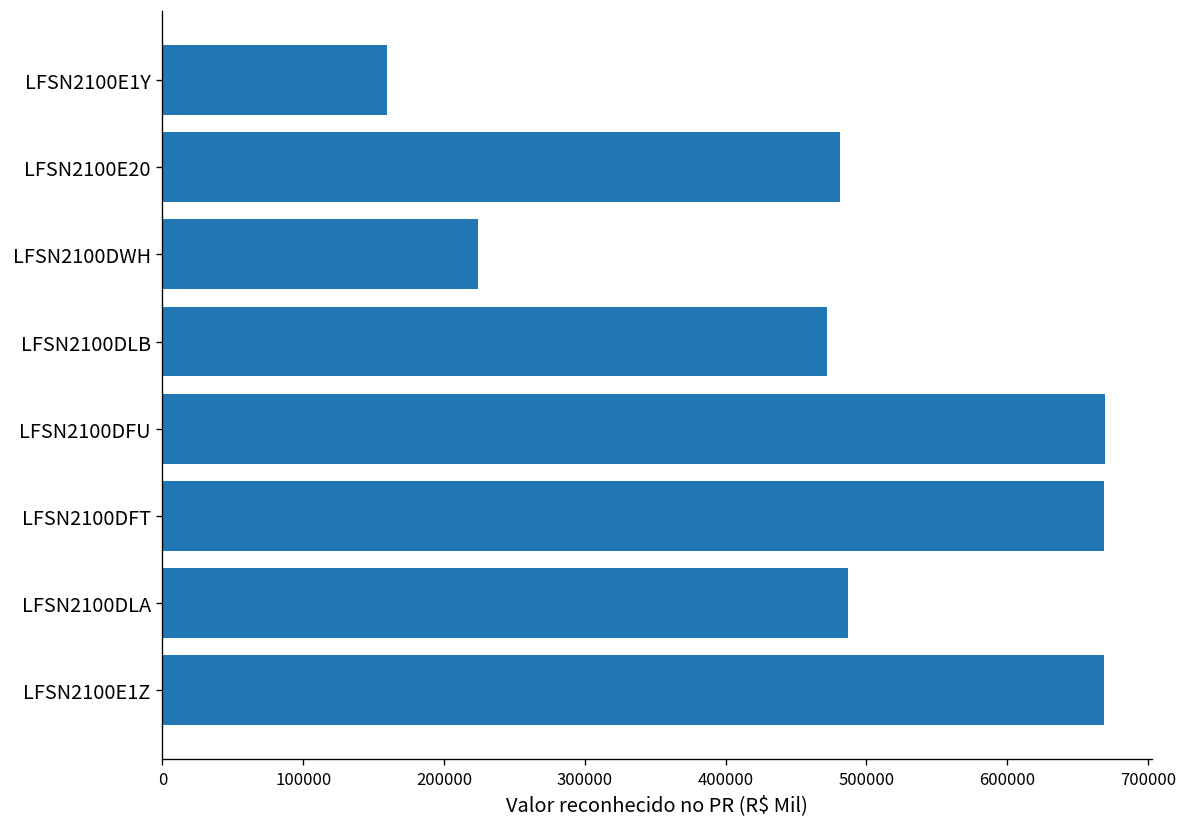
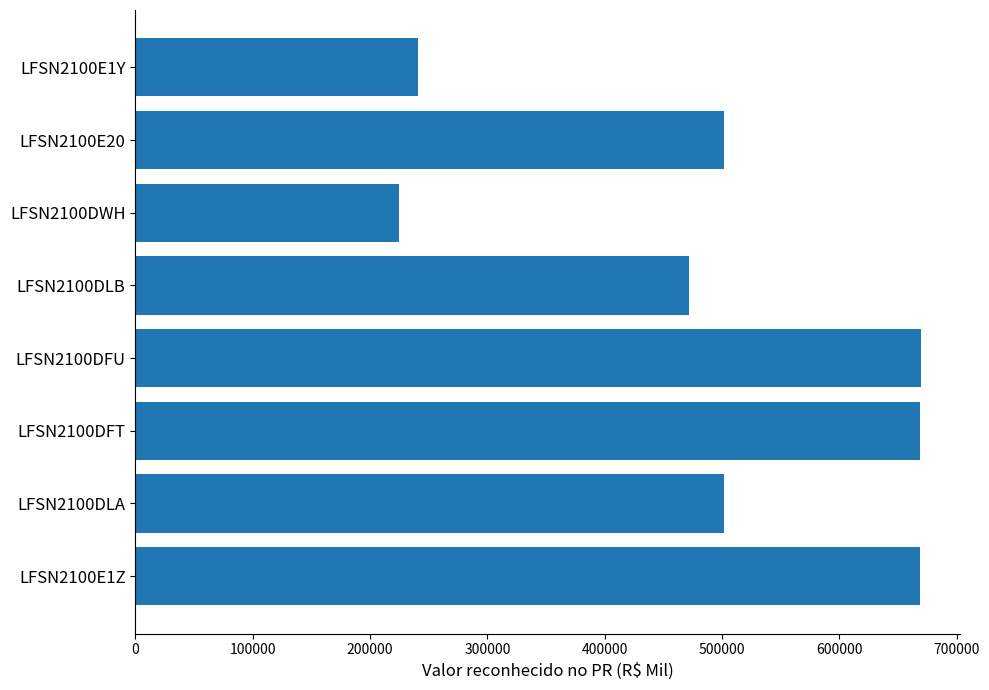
LFSN2100E1Y: 159000 -> 241000
LFSN2100E20: 481000 -> 502000
LFSN2100DLA: 487000 -> 502000
